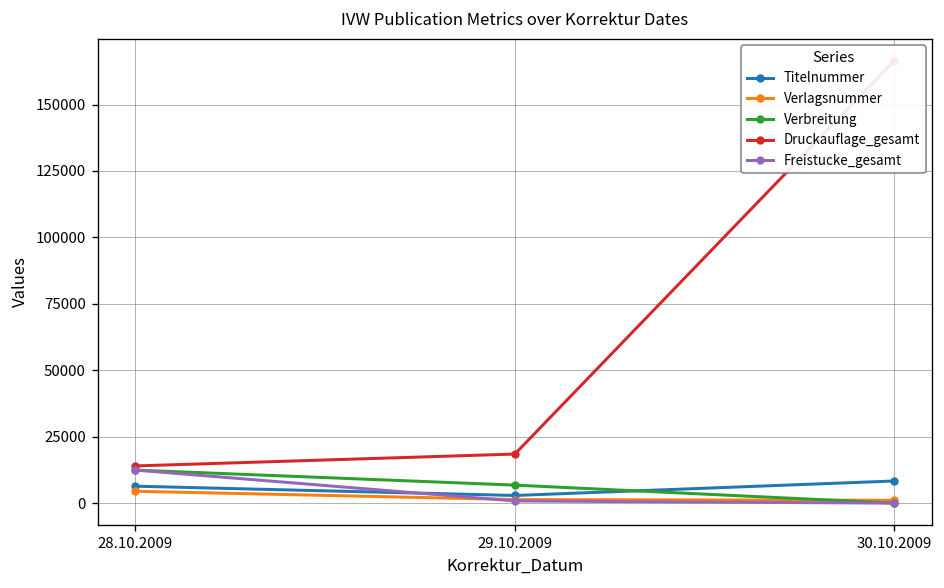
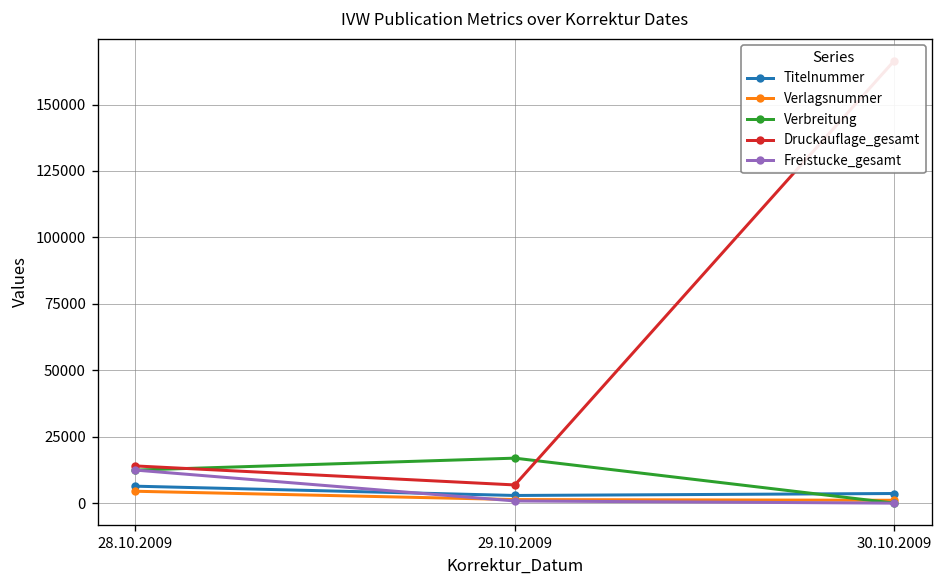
Verbreitung, 29.10.2009: 7000 -> 17000
Druckauflage_gesamt, 29.10.2009: 18000 -> 7000
Titelnummer, 30.10.2009: 8000 -> 4000
